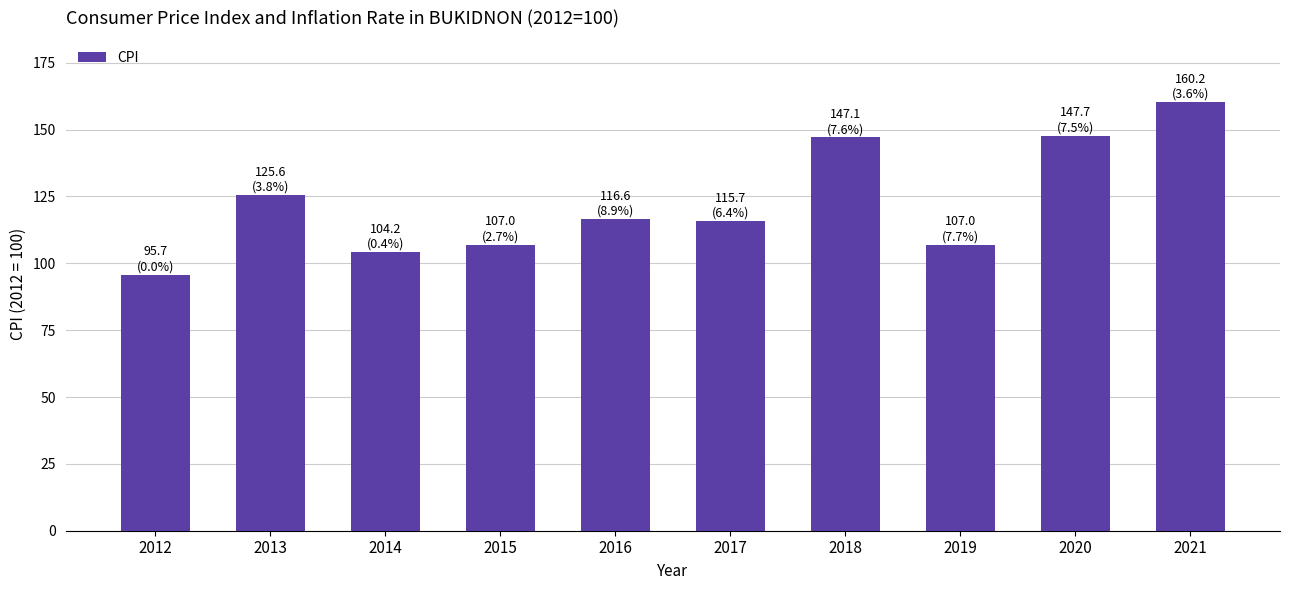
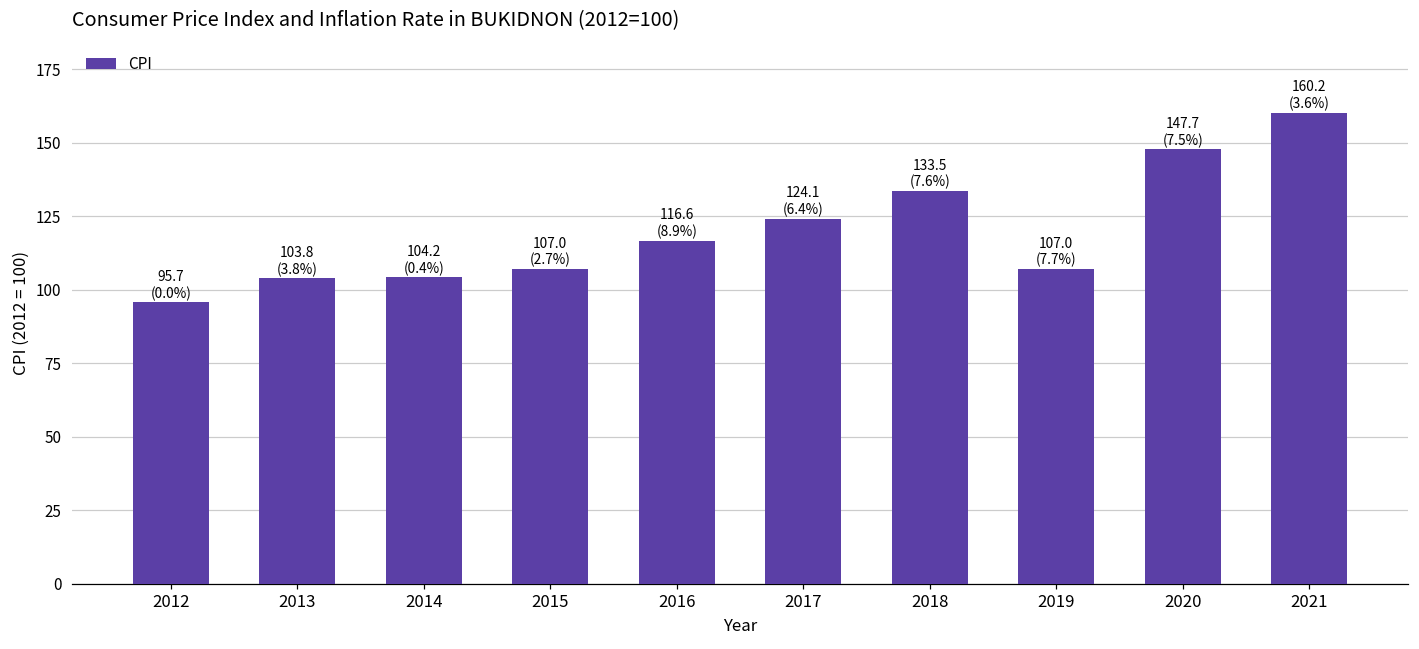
2013: 125.6 -> 103.8
2017: 115.7 -> 124.1
2018: 147.1 -> 133.5
